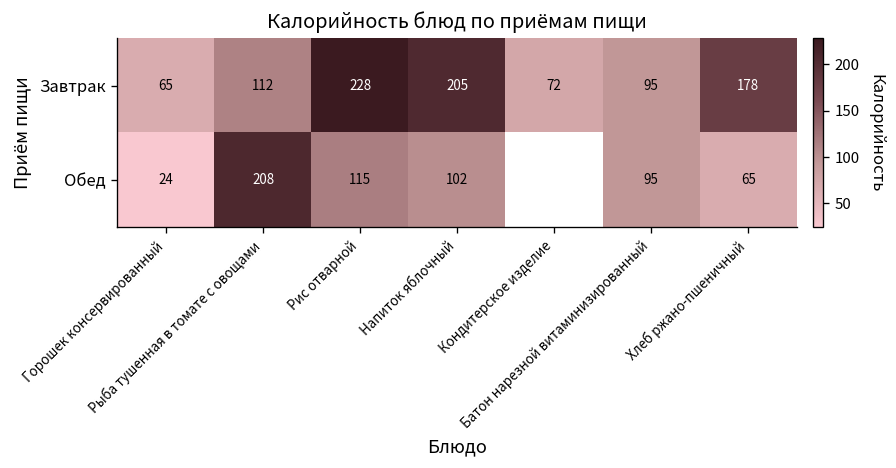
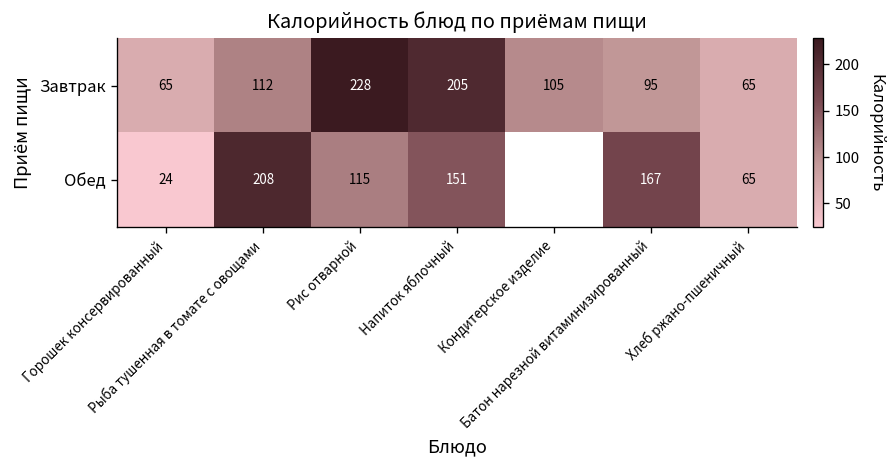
Завтрак, Кондитерское изделие: 72 -> 105
Завтрак, Хлеб ржано-пшеничный: 178 -> 65
Обед, Напиток яблочный: 102 -> 151
Обед, Батон нарезной витаминизированный: 95 -> 167
